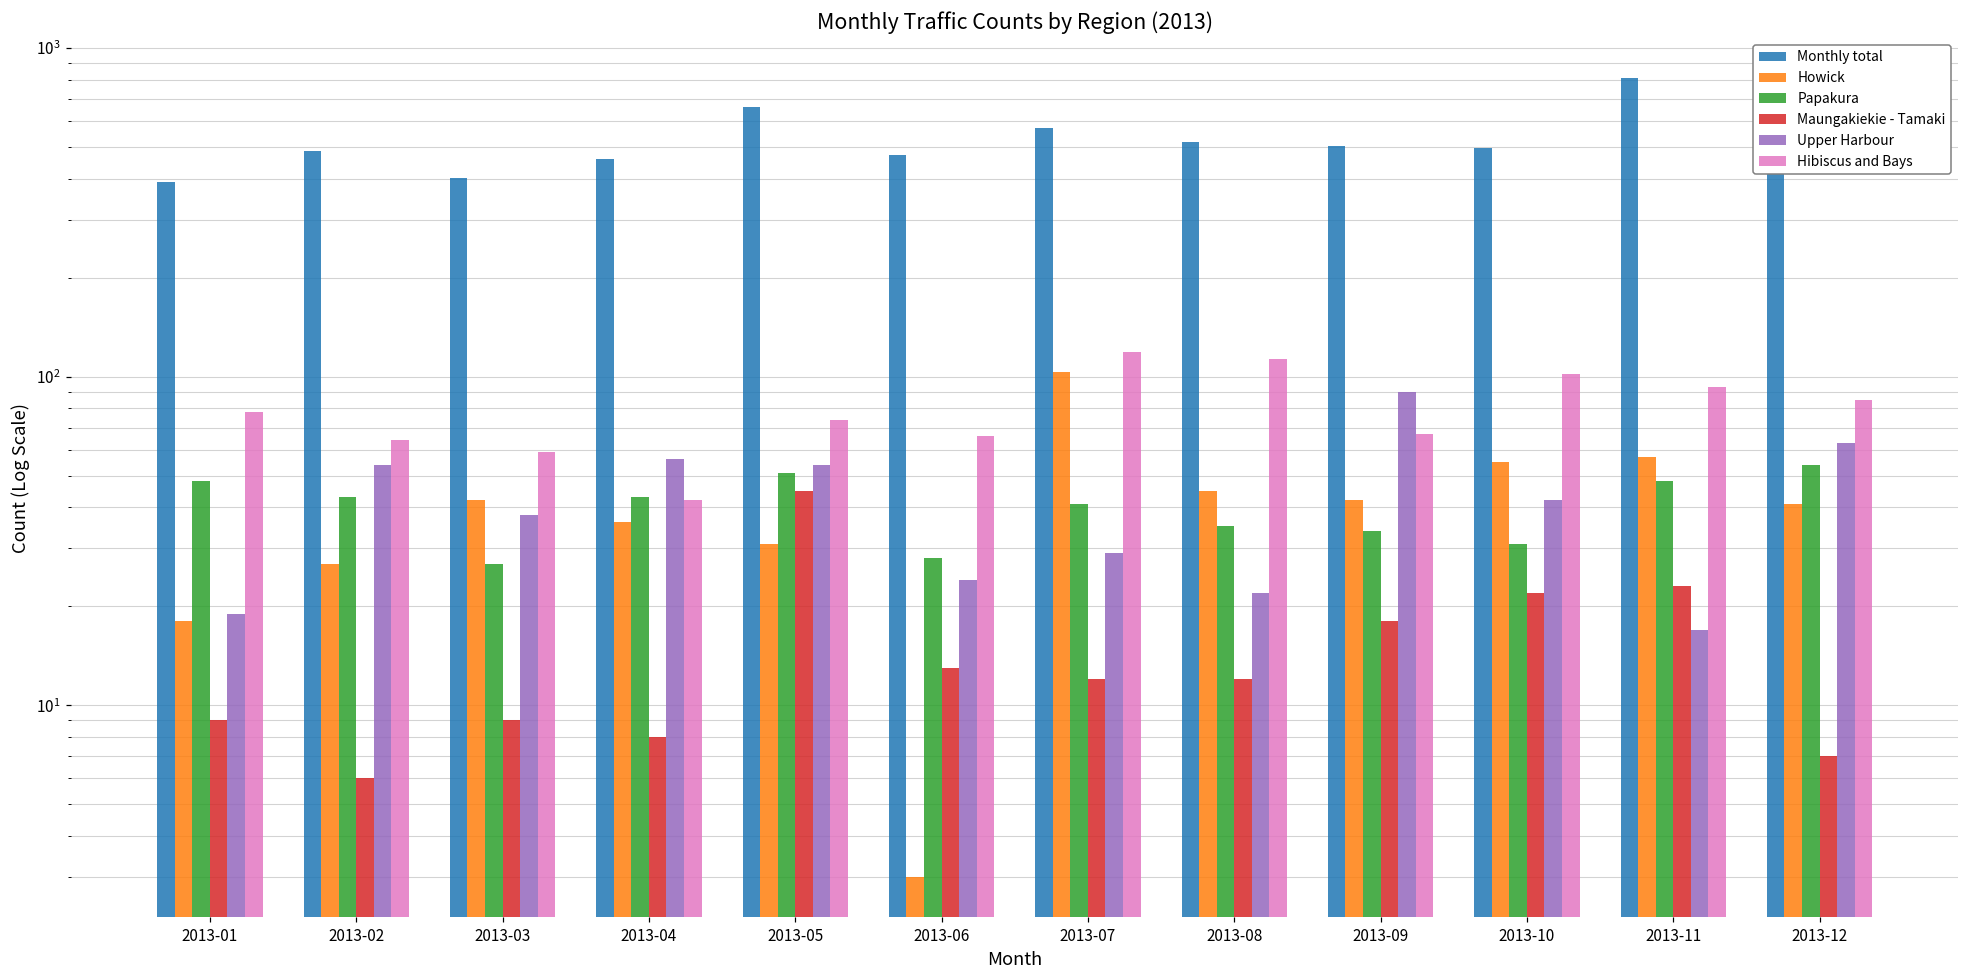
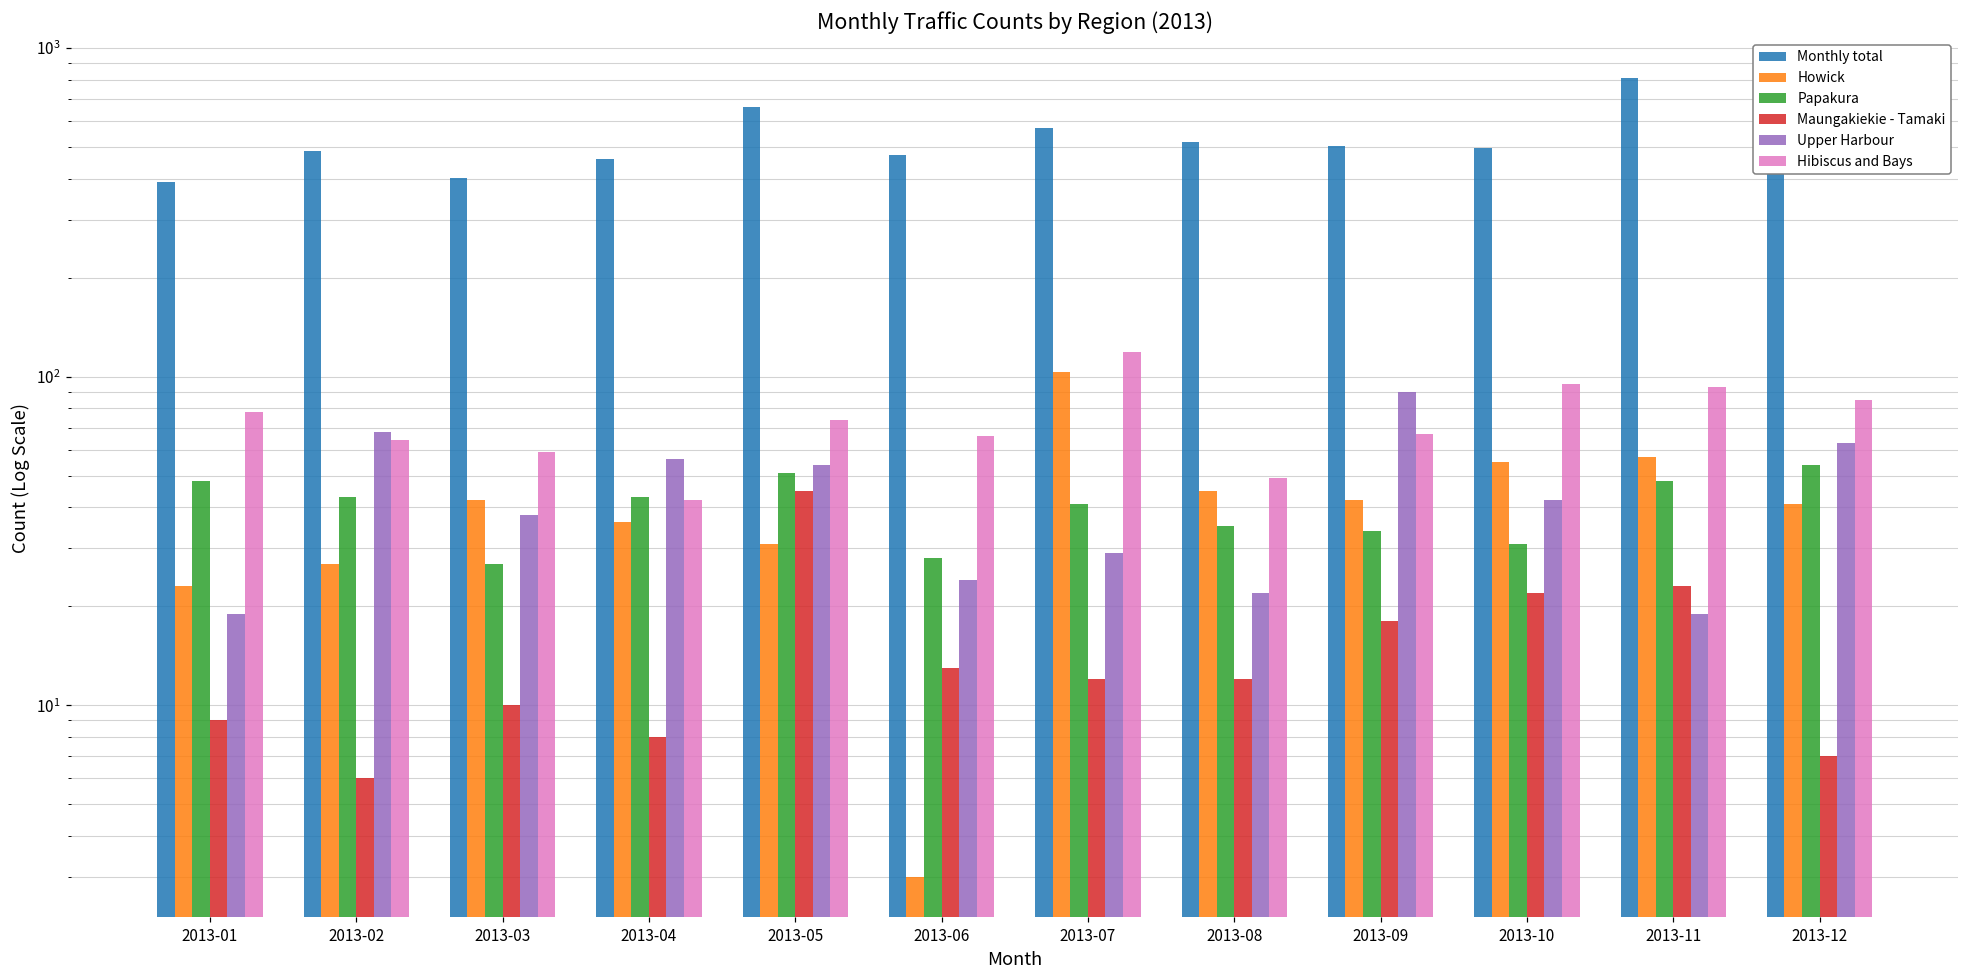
Howick, 2013-01: 18 -> 23
Upper Harbour, 2013-02: 54 -> 68
Maungakiekie - Tamaki, 2013-03: 9 -> 10
Hibiscus and Bays, 2013-08: 113 -> 49
Hibiscus and Bays, 2013-10: 102 -> 95
Upper Harbour, 2013-11: 17 -> 19
